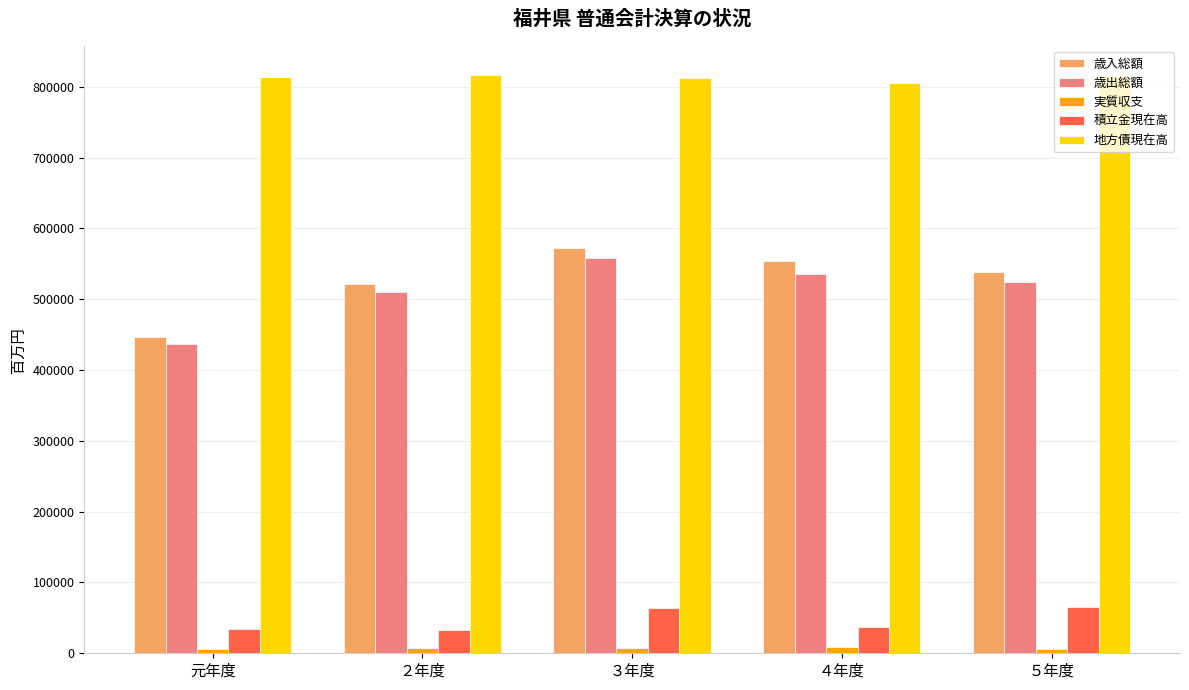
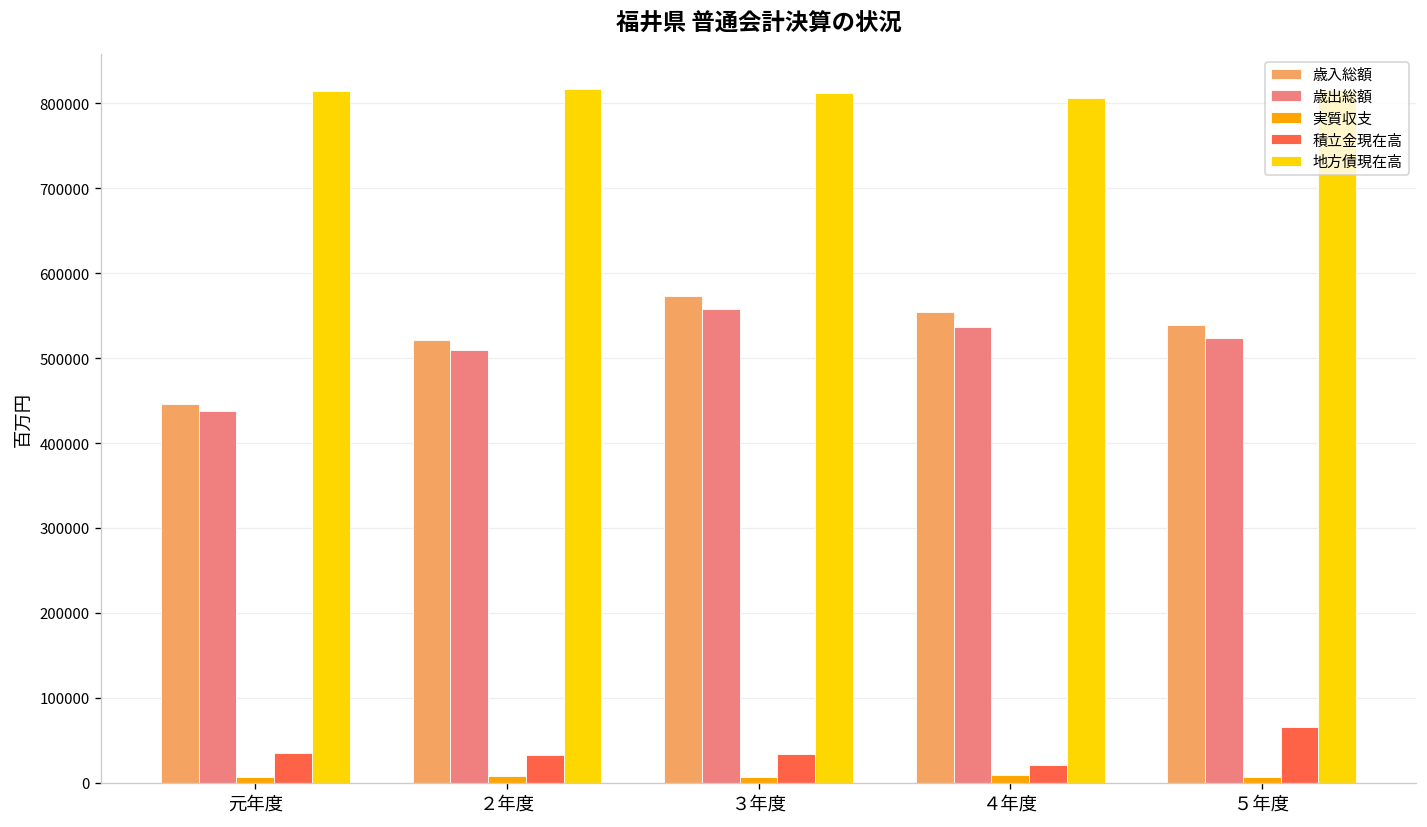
積立金現在高, ３年度: 60000 -> 30000
積立金現在高, ４年度: 40000 -> 20000
